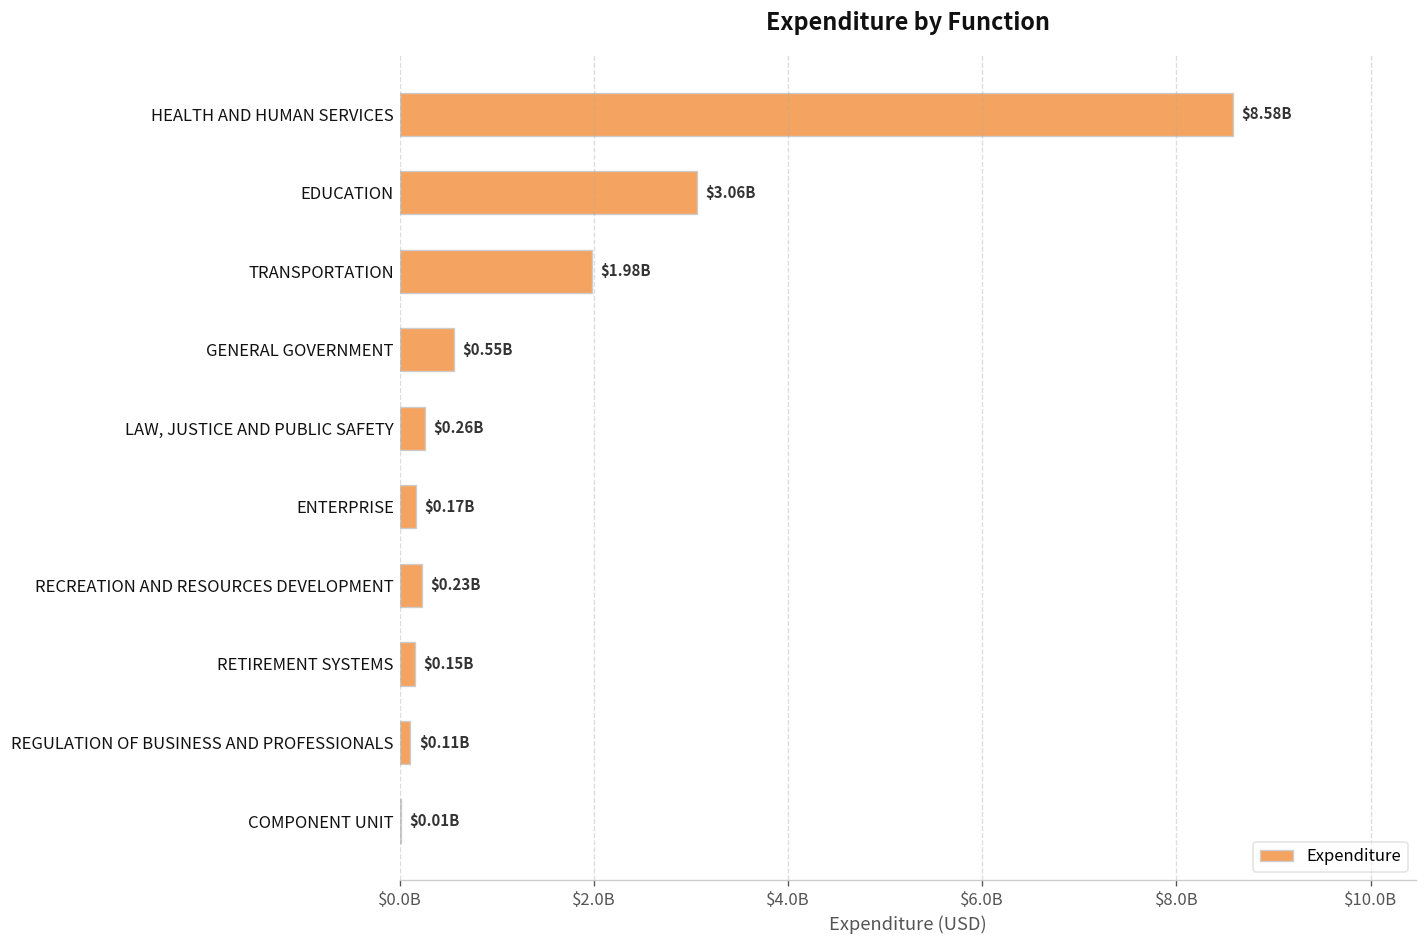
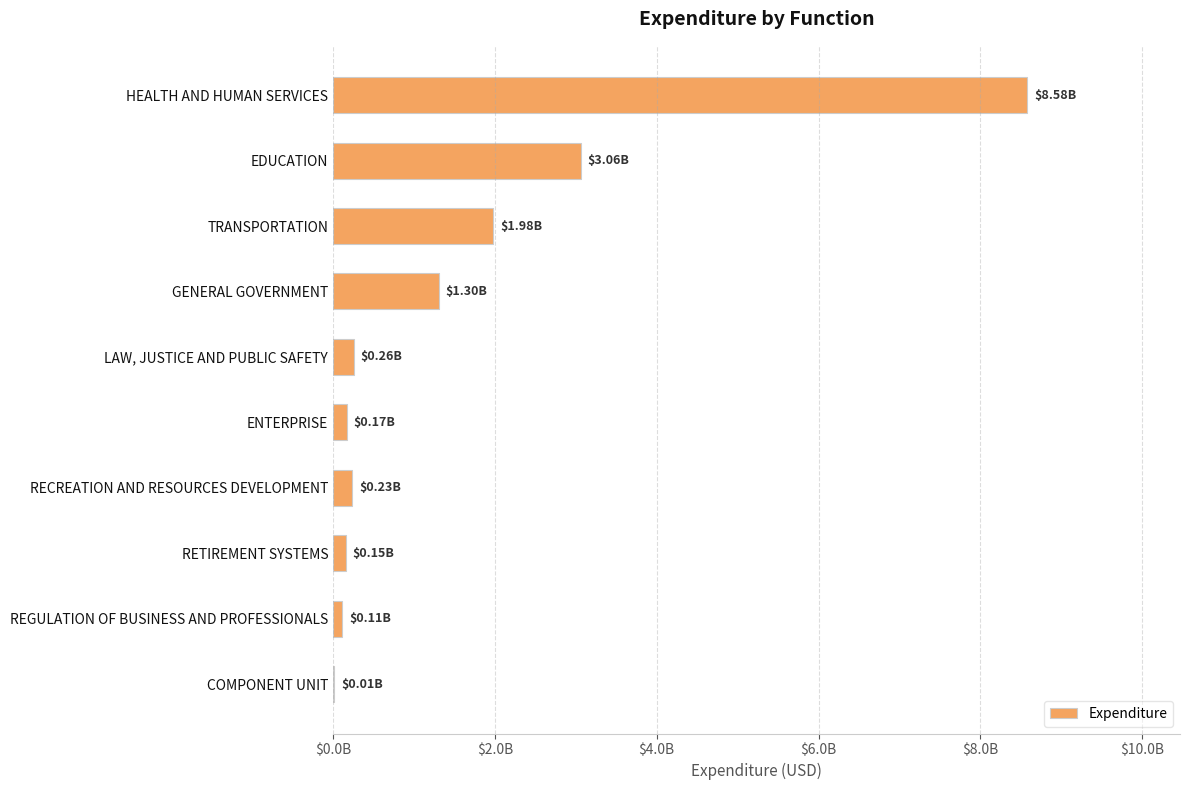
GENERAL GOVERNMENT: $0.55B -> $1.30B
